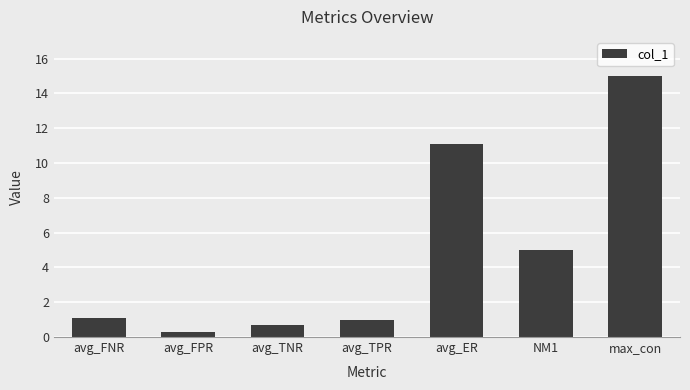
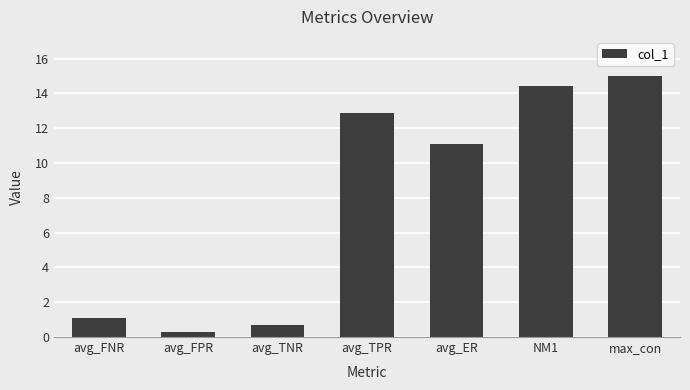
avg_TPR: 1.0 -> 12.9
NM1: 5.0 -> 14.4
